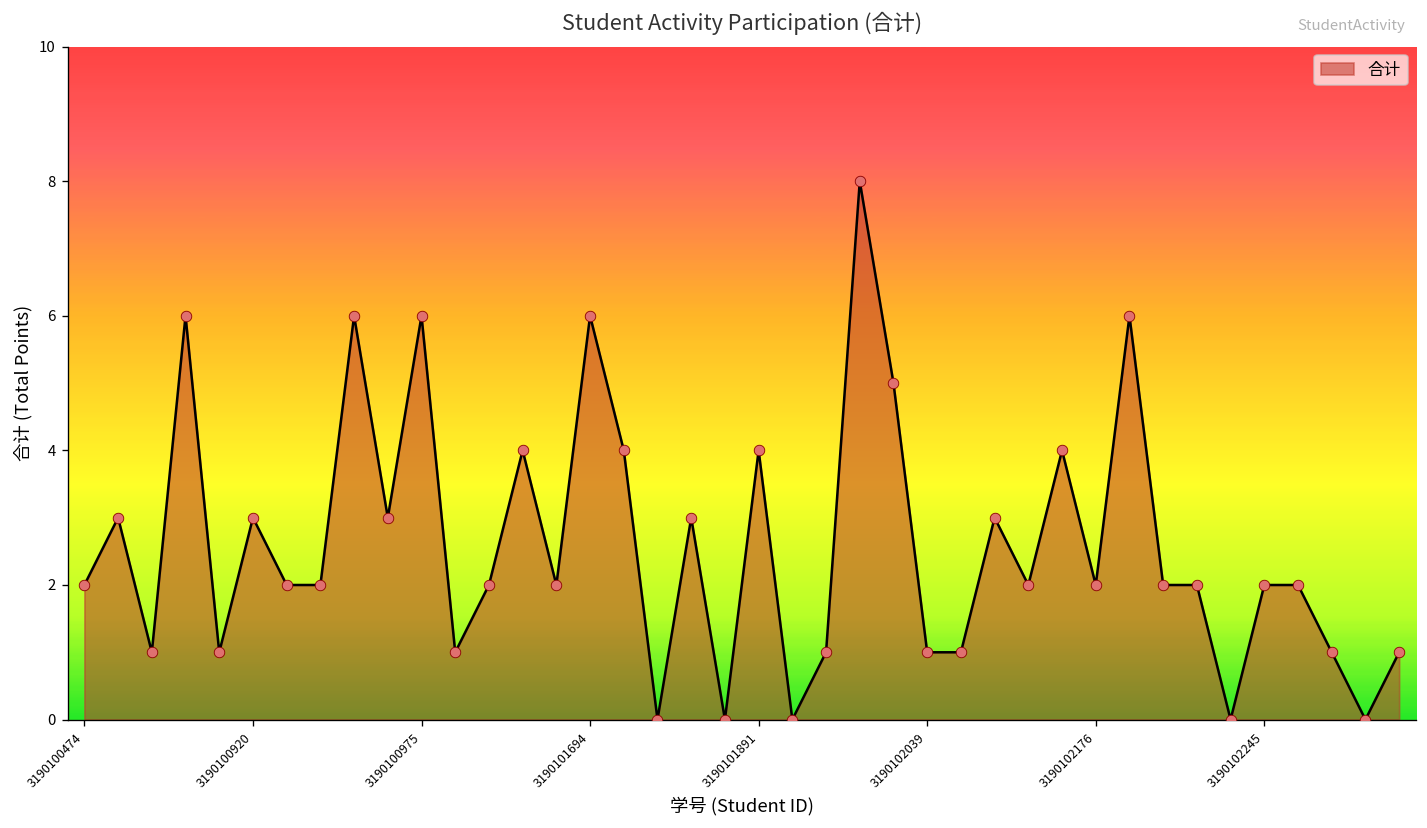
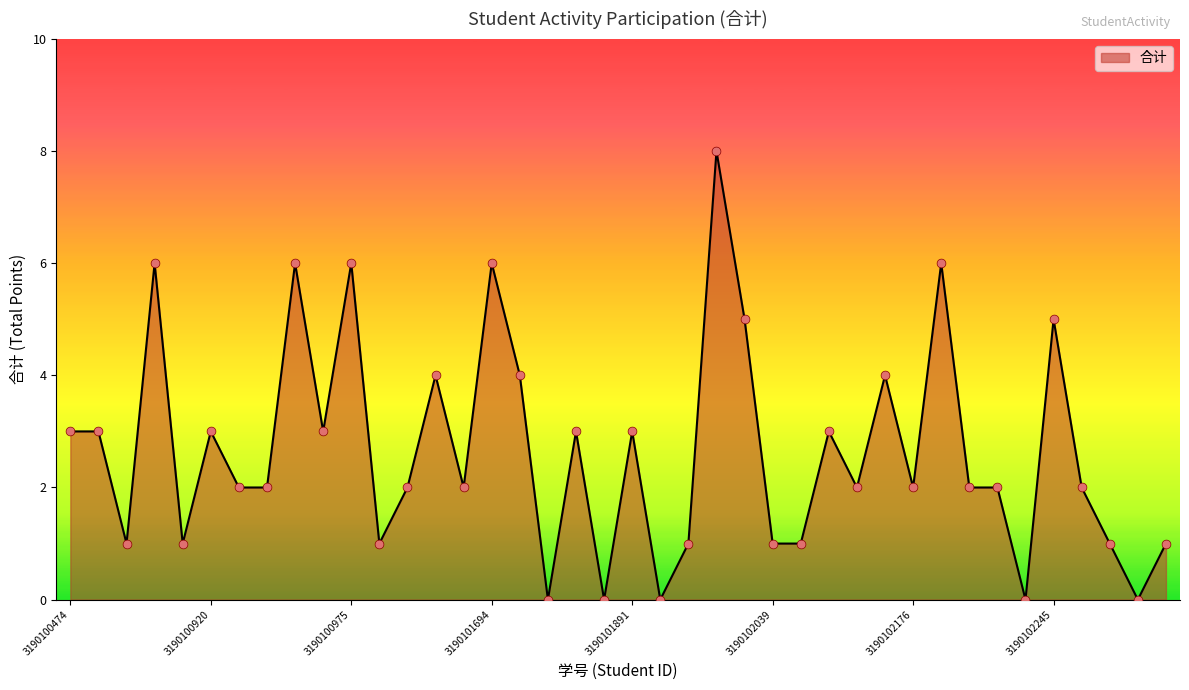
3190100474: 2 -> 3
3190101891: 4 -> 3
3190102245: 2 -> 5
